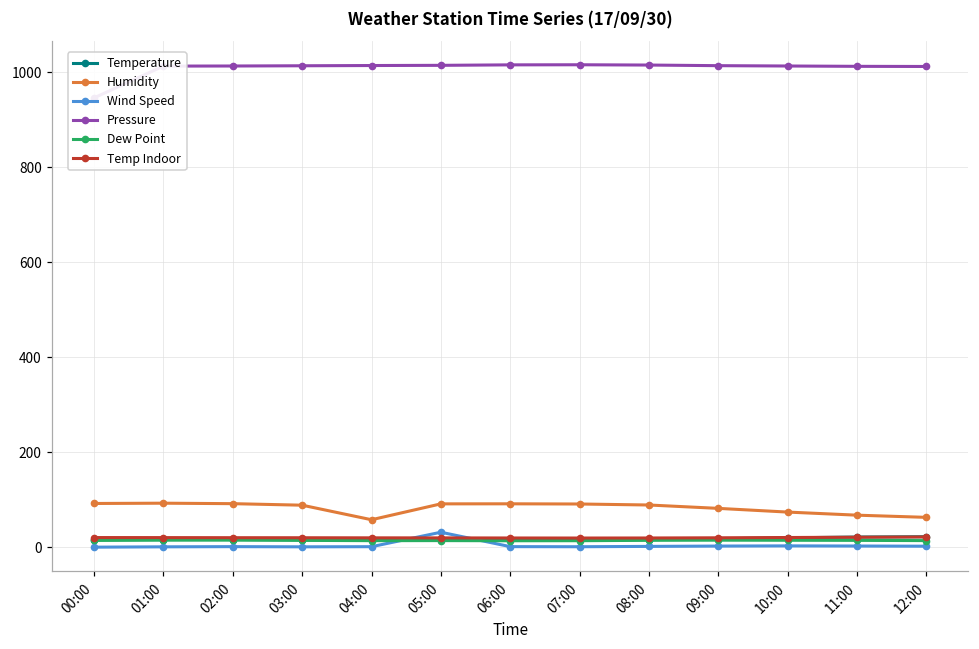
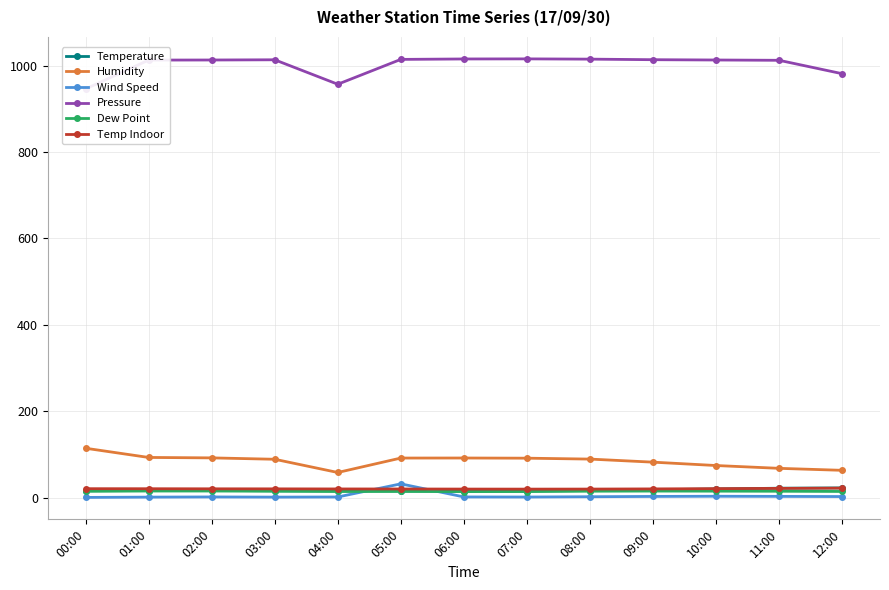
Humidity, 00:00: 90 -> 110
Pressure, 04:00: 1010 -> 960
Pressure, 12:00: 1010 -> 980
